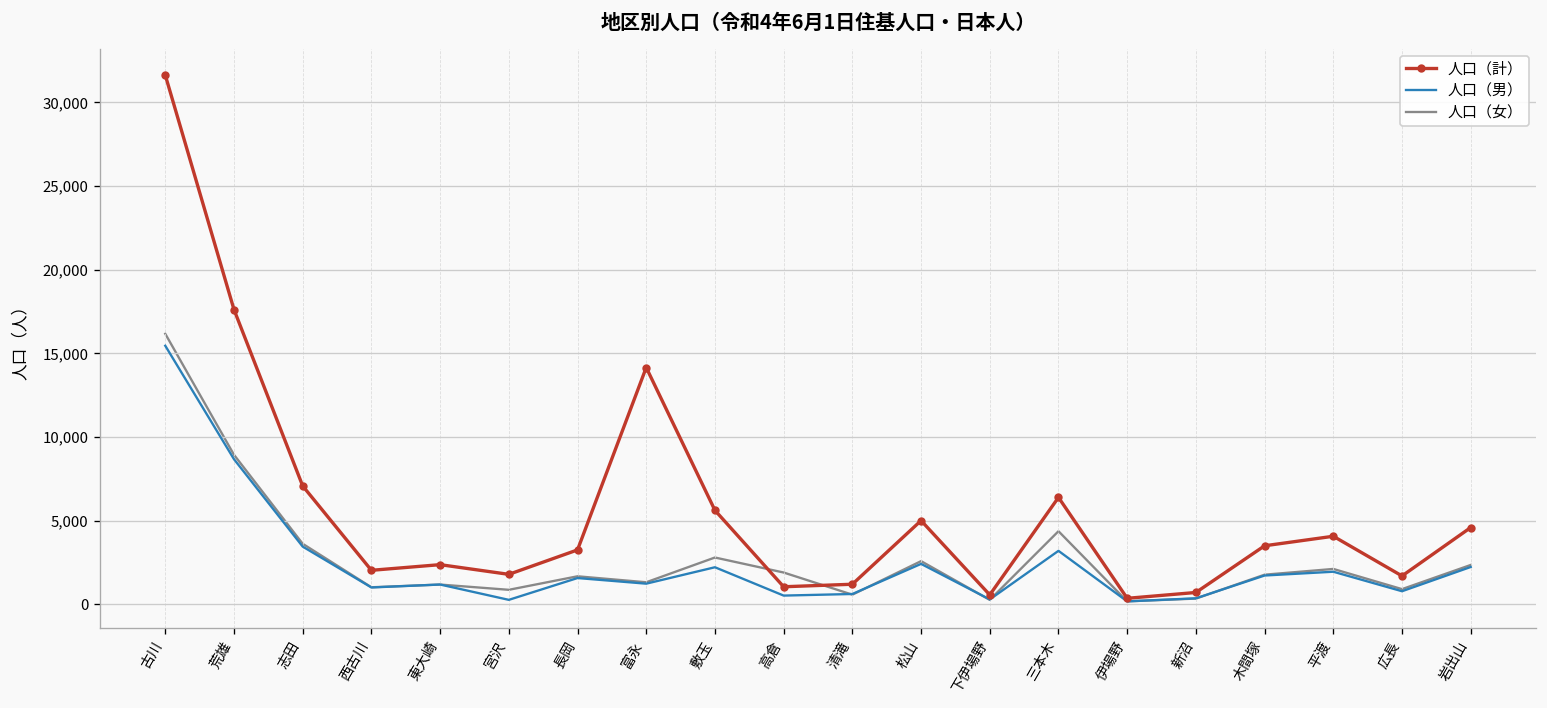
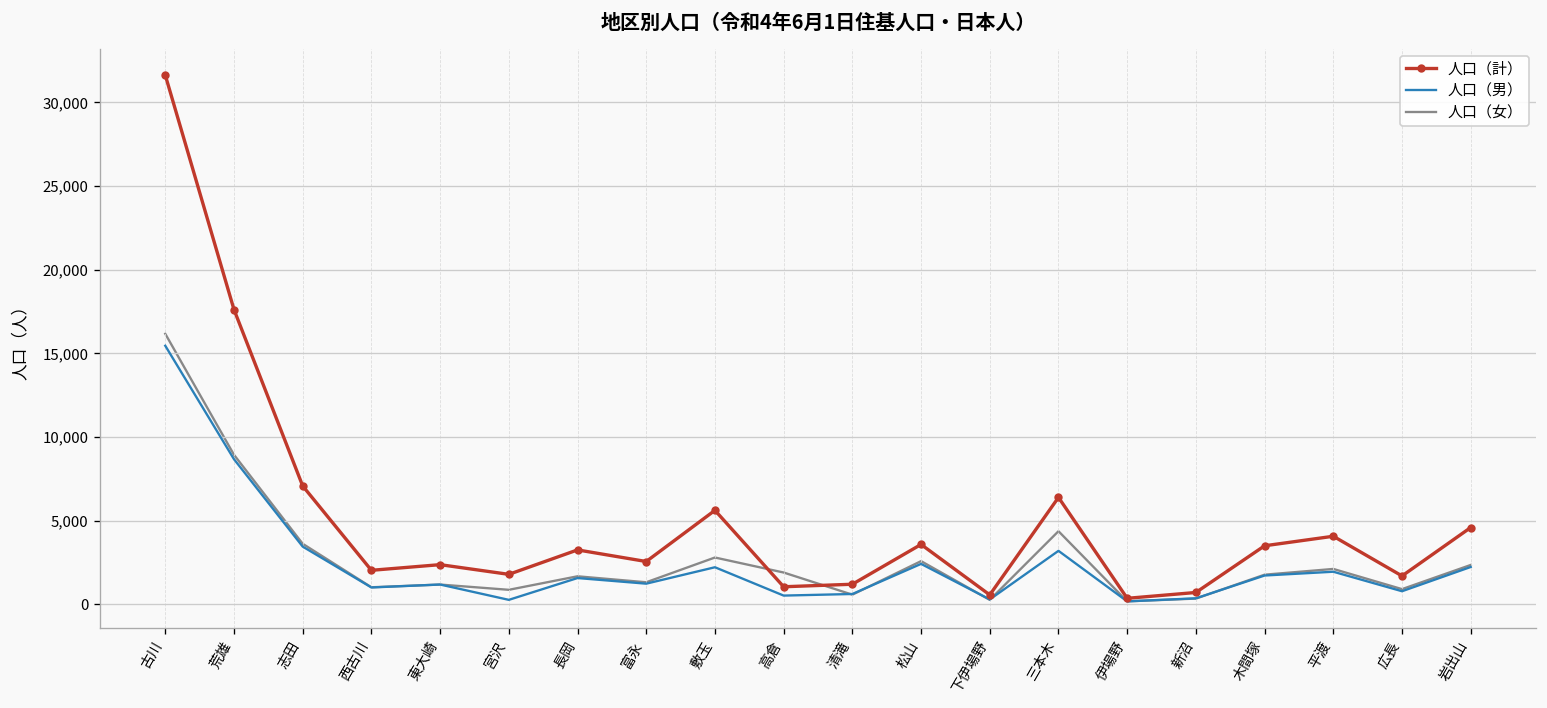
人口（計）, 富永: 14,200 -> 2,600
人口（計）, 松山: 5,000 -> 3,600
